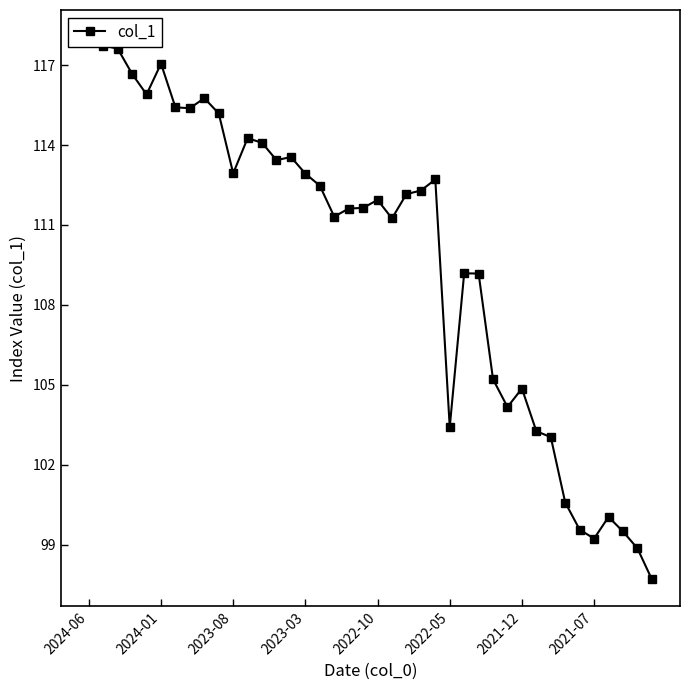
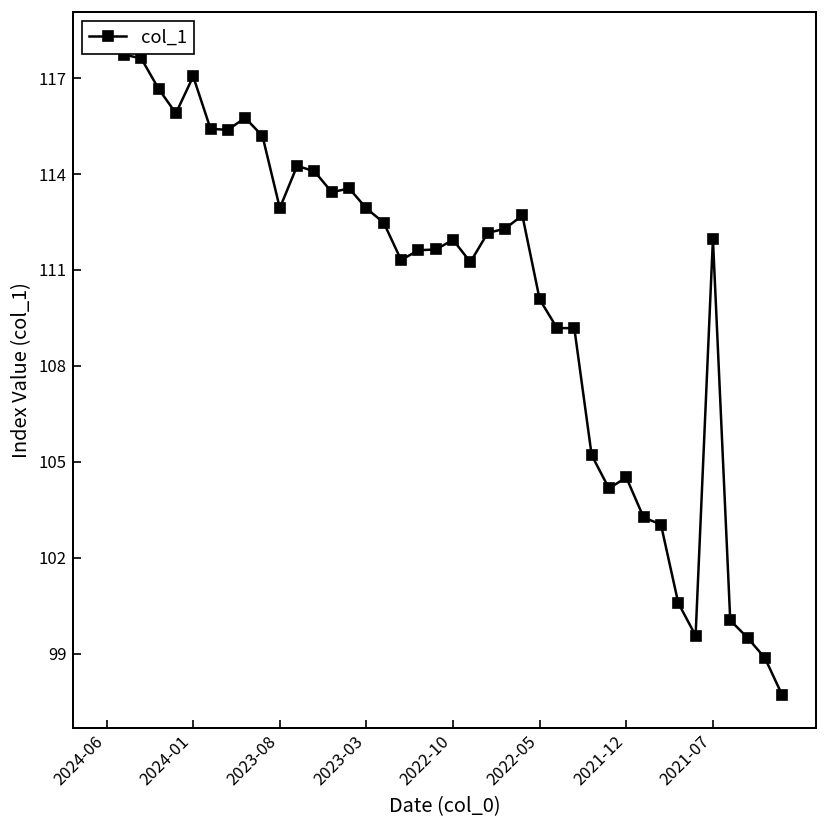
2022-05: 103.4 -> 110.1
2021-12: 104.9 -> 104.5
2021-07: 99.2 -> 112.0
